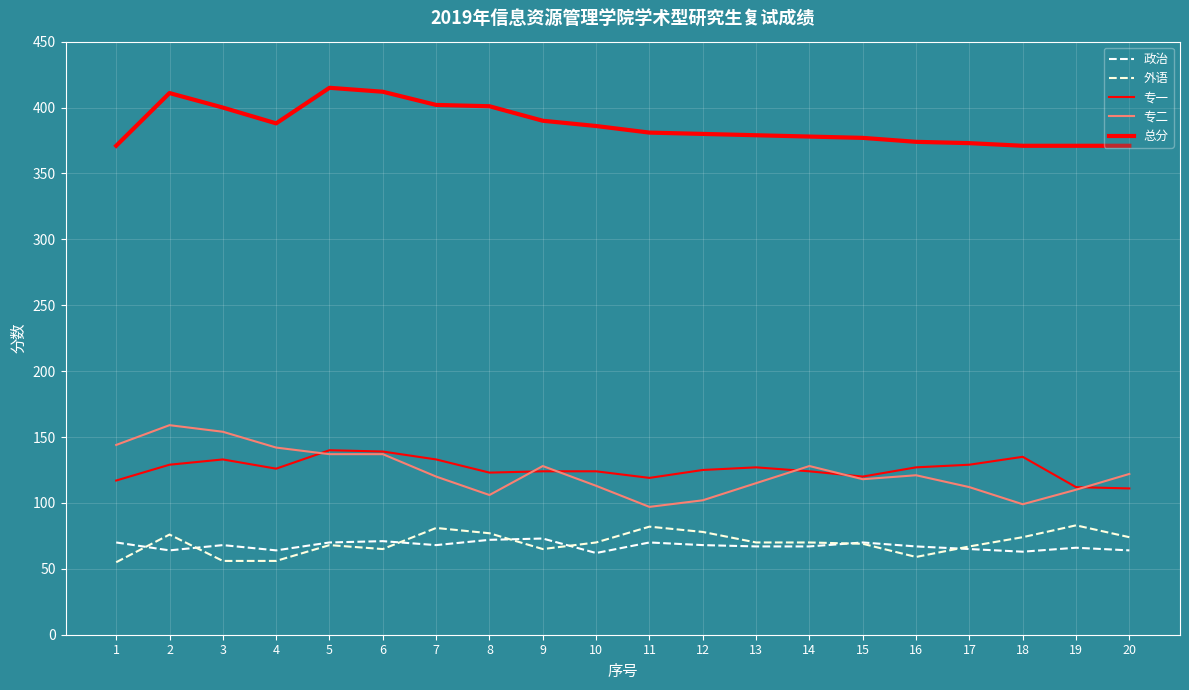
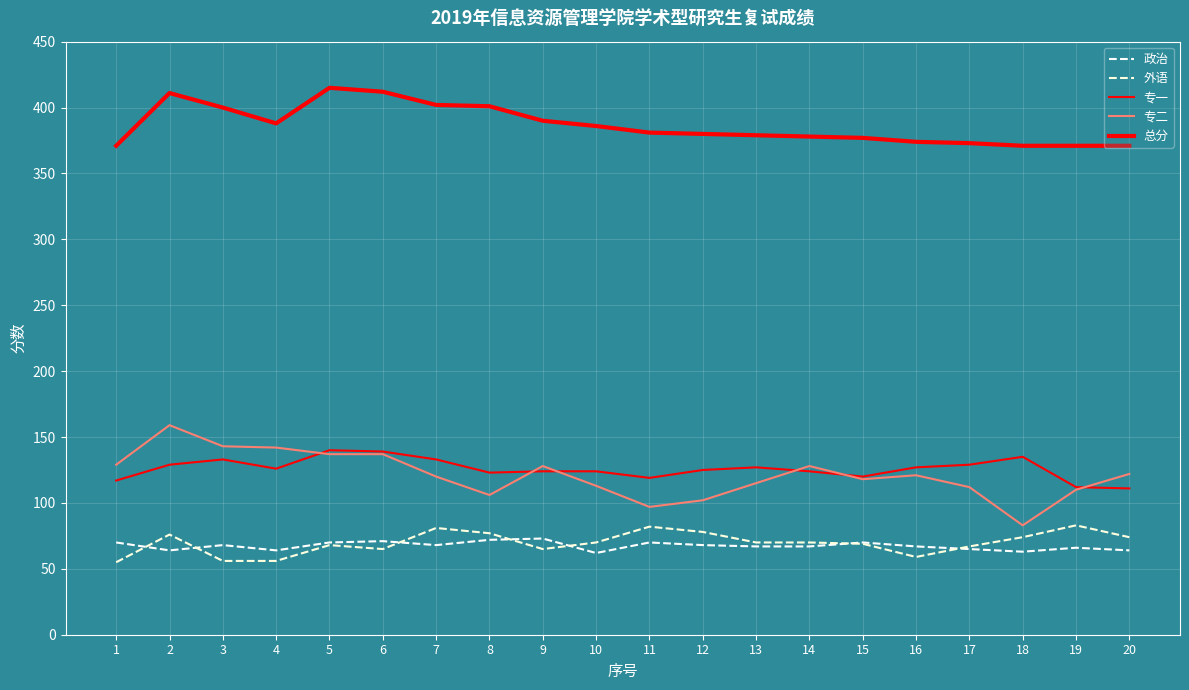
专二, 1: 144 -> 129
专二, 3: 154 -> 143
专二, 18: 99 -> 83
